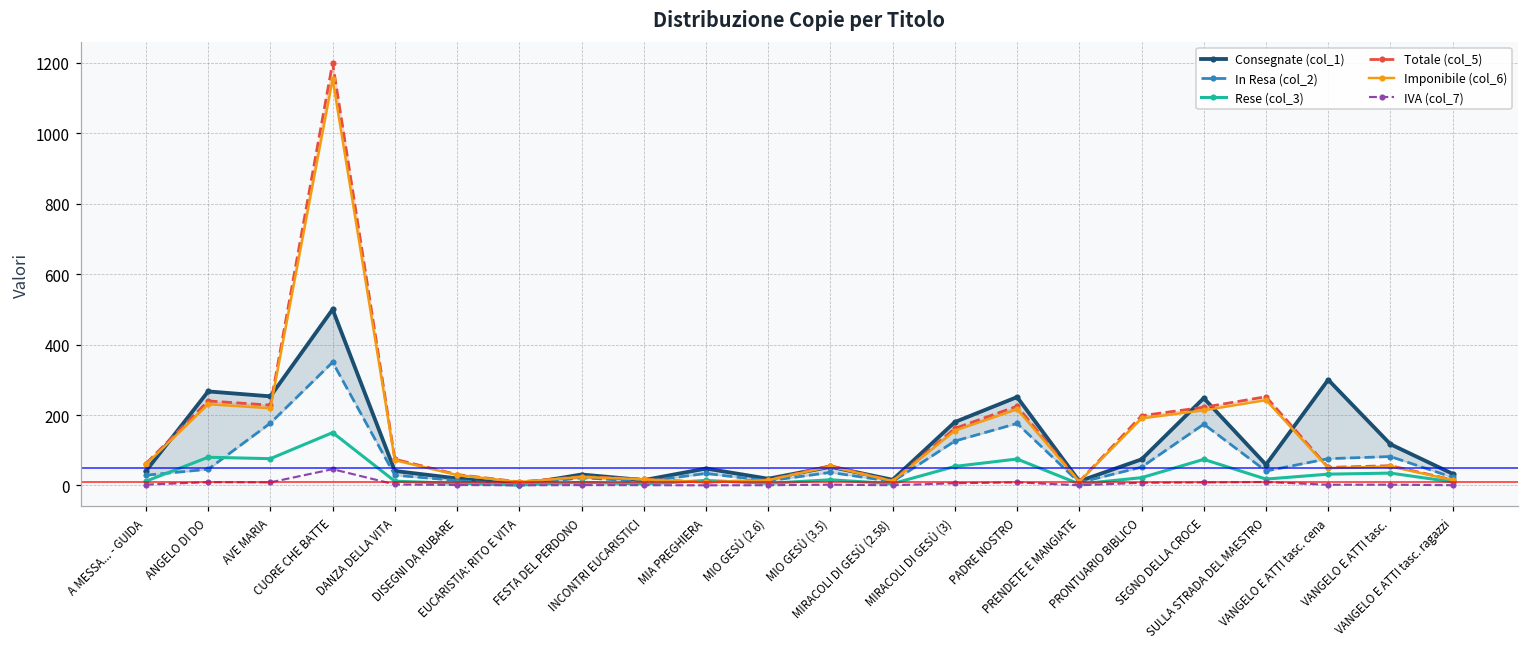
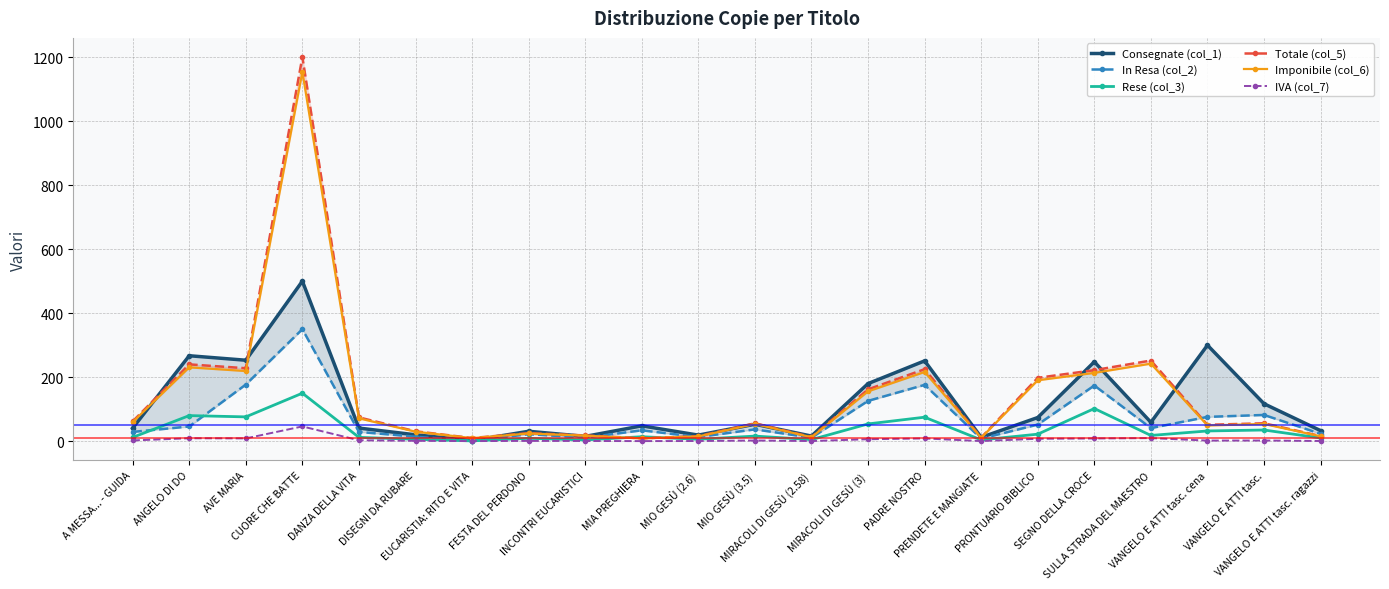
Rese (col_3), SEGNO DELLA CROCE: 70 -> 100
